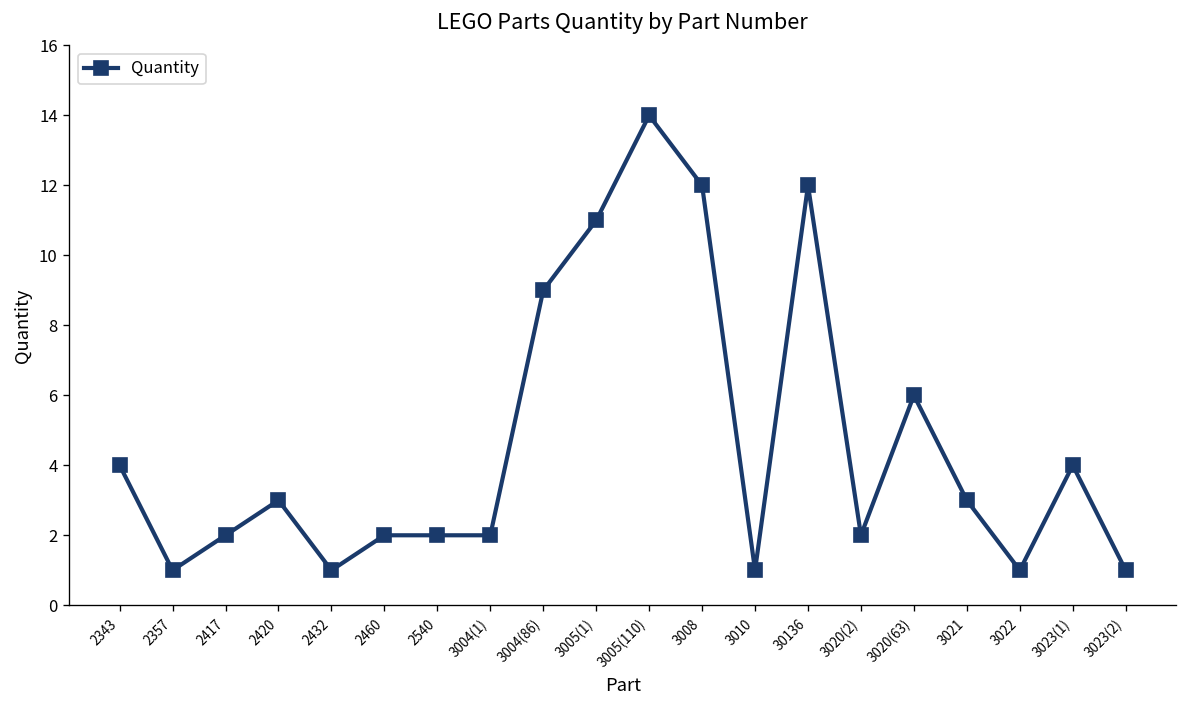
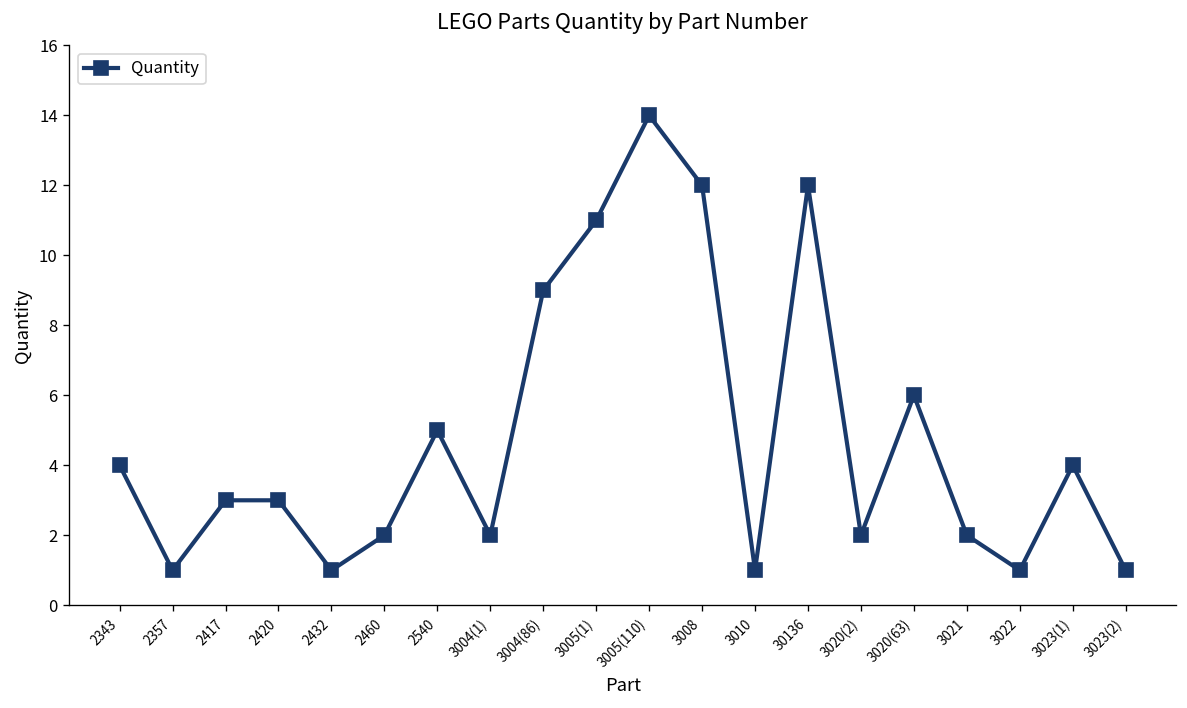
2417: 2 -> 3
2540: 2 -> 5
3021: 3 -> 2
